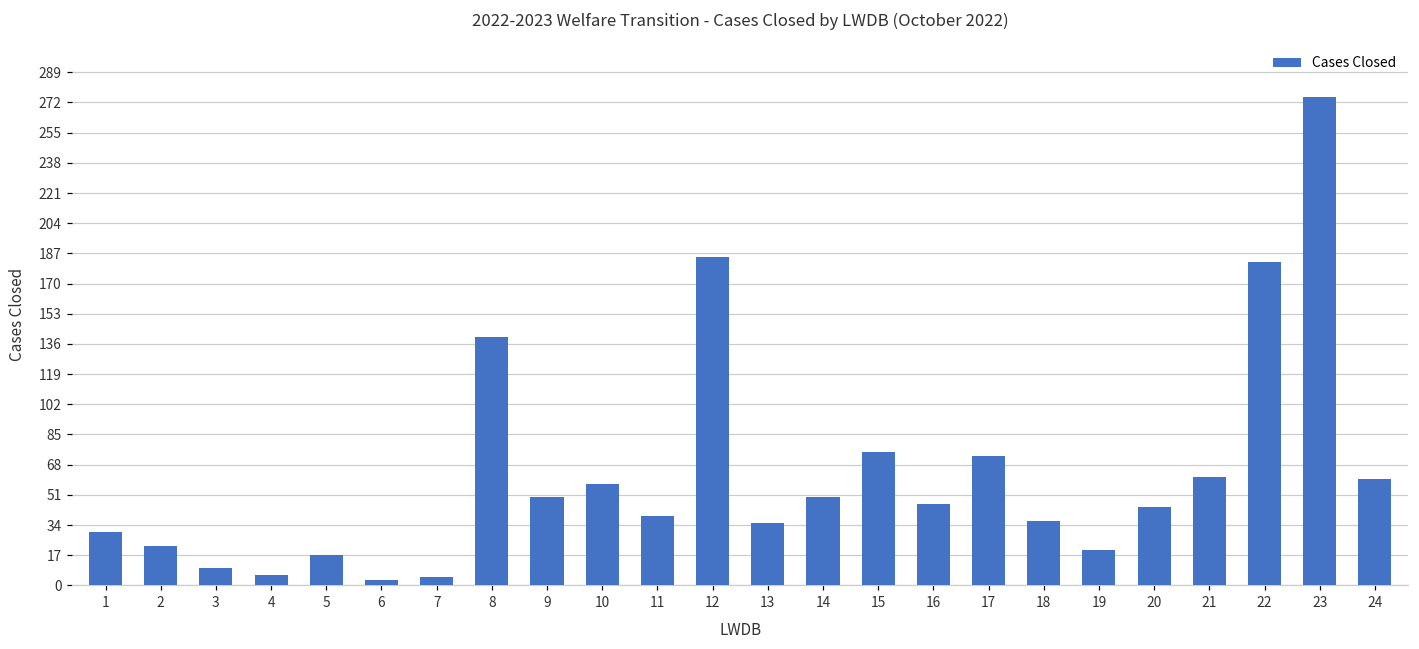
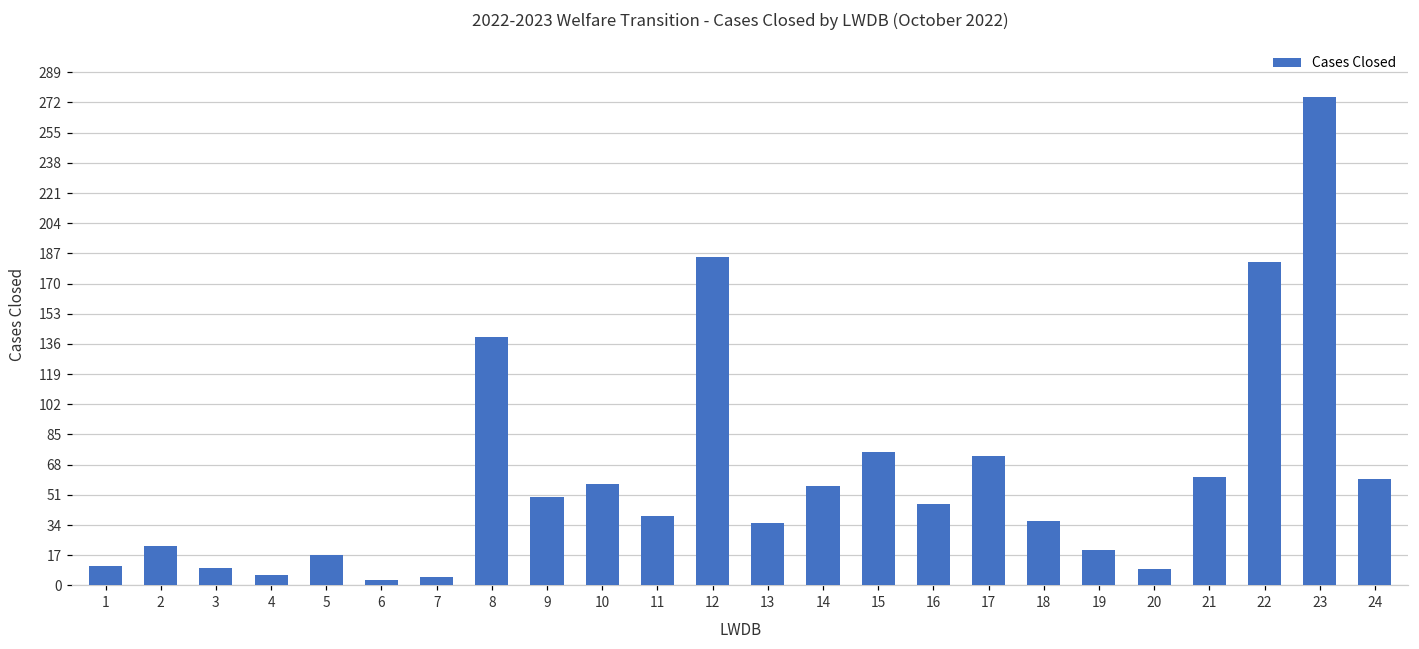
1: 30 -> 11
14: 50 -> 56
20: 44 -> 9
